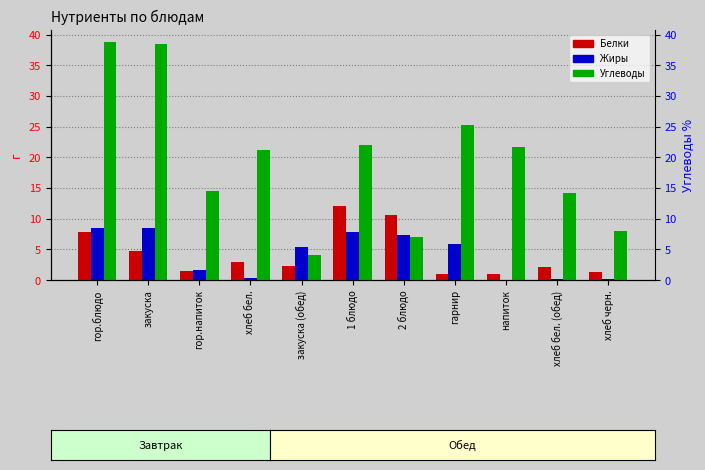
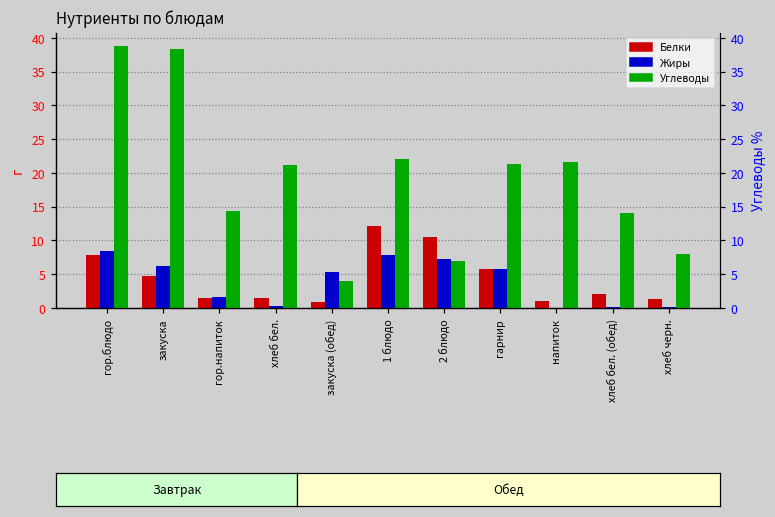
Жиры, закуска: 9 -> 6
Белки, хлеб бел.: 3 -> 1
Белки, закуска (обед): 2 -> 1
Белки, гарнир: 1 -> 6
Углеводы, гарнир: 25 -> 21
